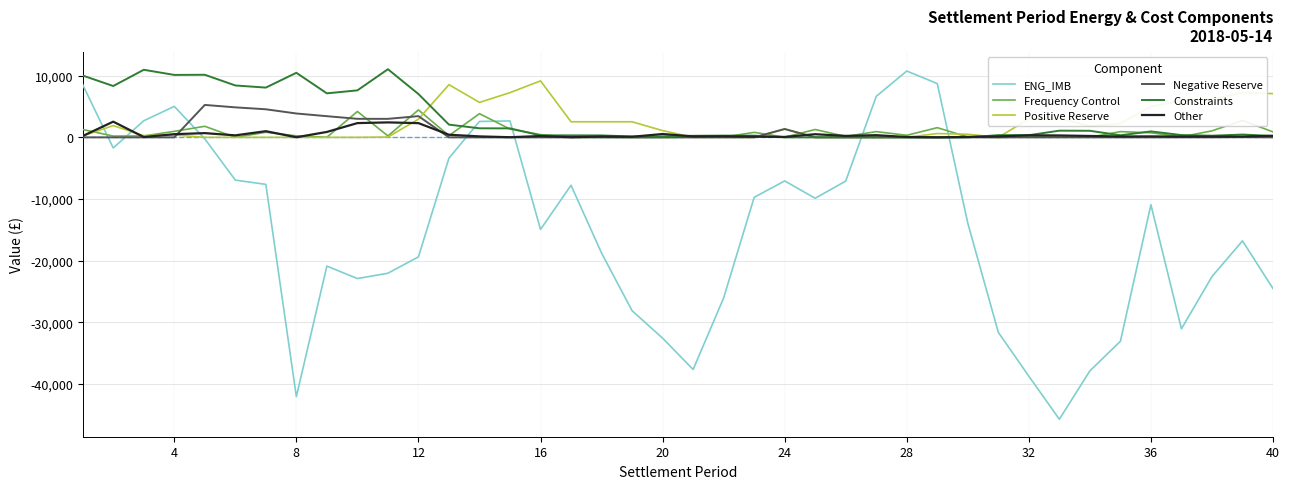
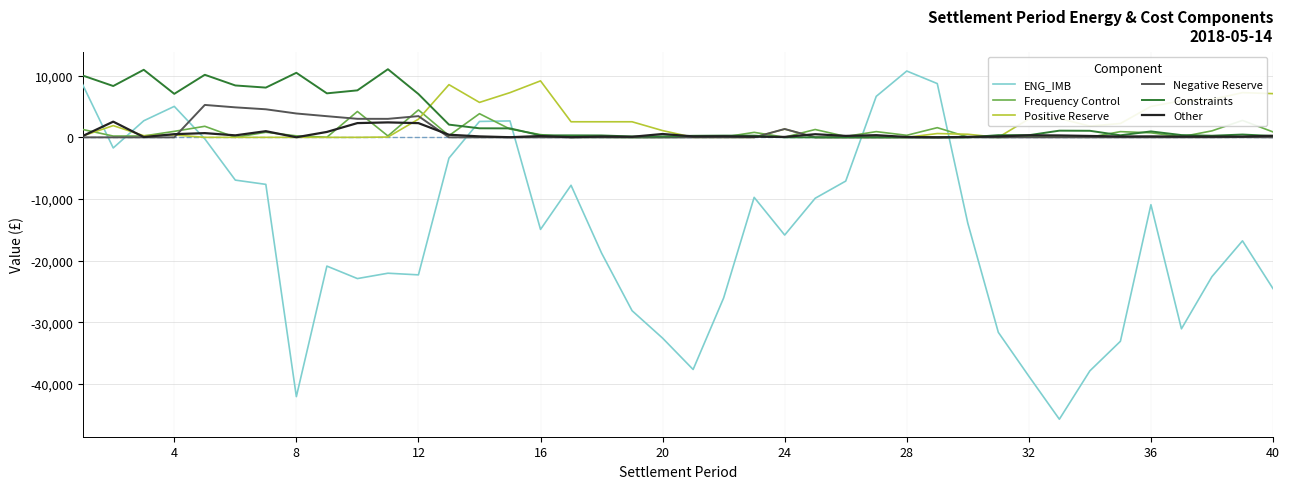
Constraints, 4: 10,000 -> 7,000
ENG_IMB, 12: -19,000 -> -22,000
ENG_IMB, 24: -7,000 -> -16,000
